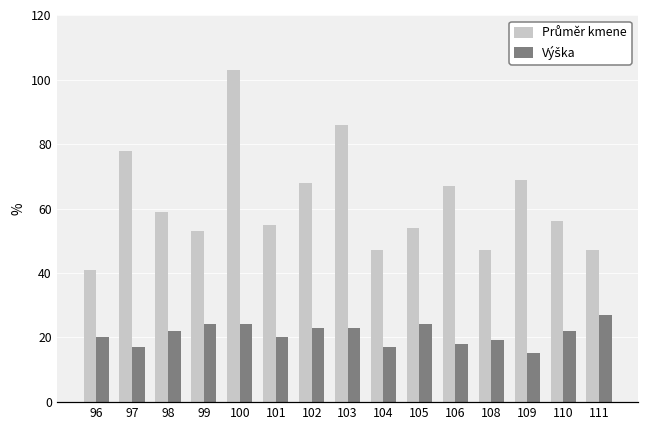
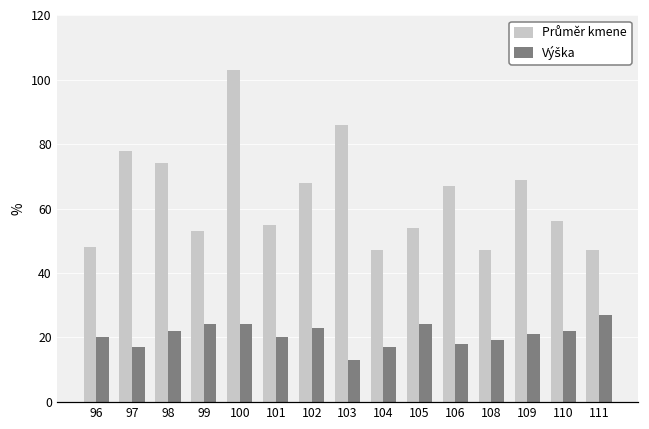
Průměr kmene, 96: 41 -> 48
Průměr kmene, 98: 59 -> 74
Výška, 103: 23 -> 13
Výška, 109: 15 -> 21
